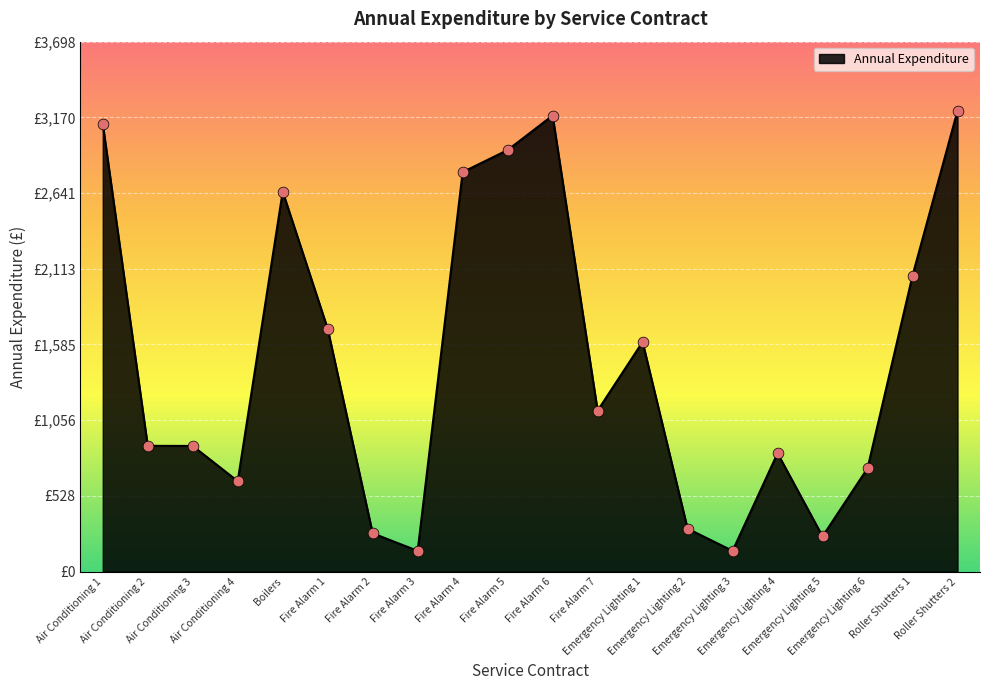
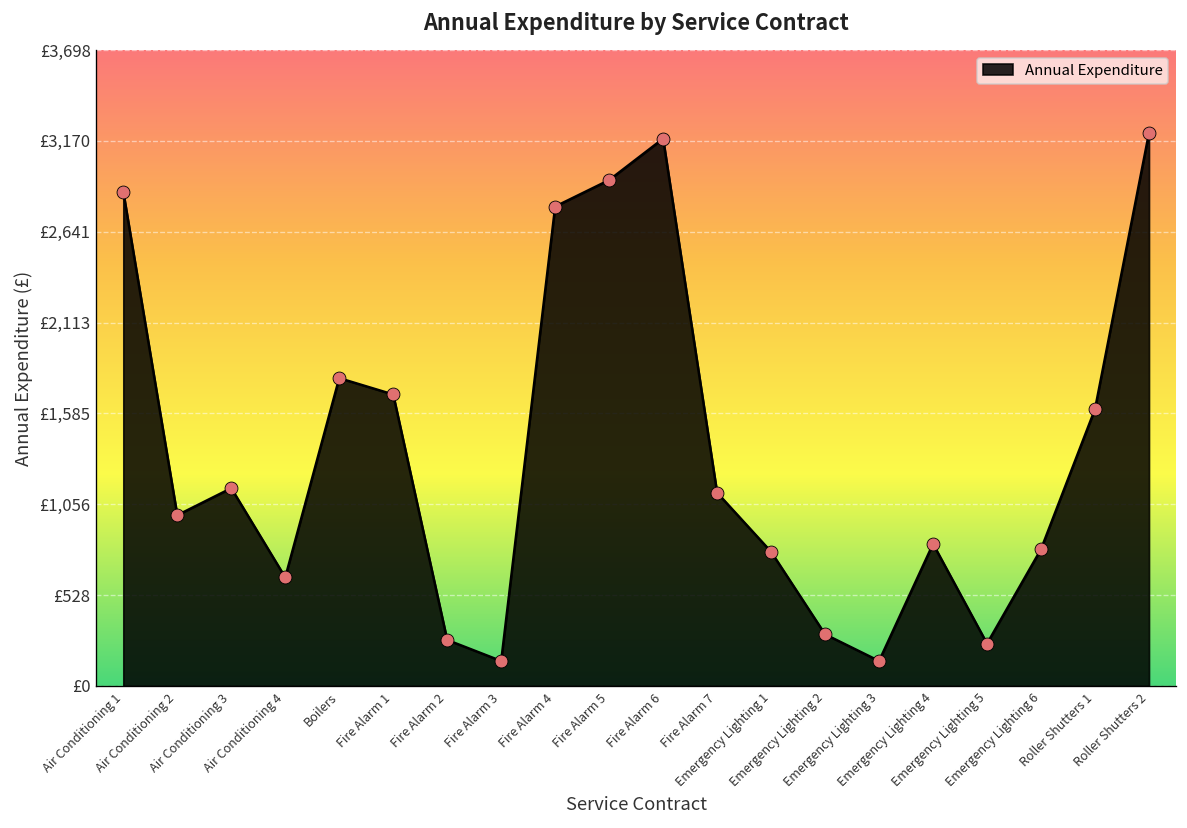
Air Conditioning 1: £3,130 -> £2,880
Air Conditioning 2: £880 -> £990
Air Conditioning 3: £880 -> £1,150
Boilers: £2,650 -> £1,790
Emergency Lighting 1: £1,600 -> £780
Emergency Lighting 6: £720 -> £800
Roller Shutters 1: £2,070 -> £1,610
